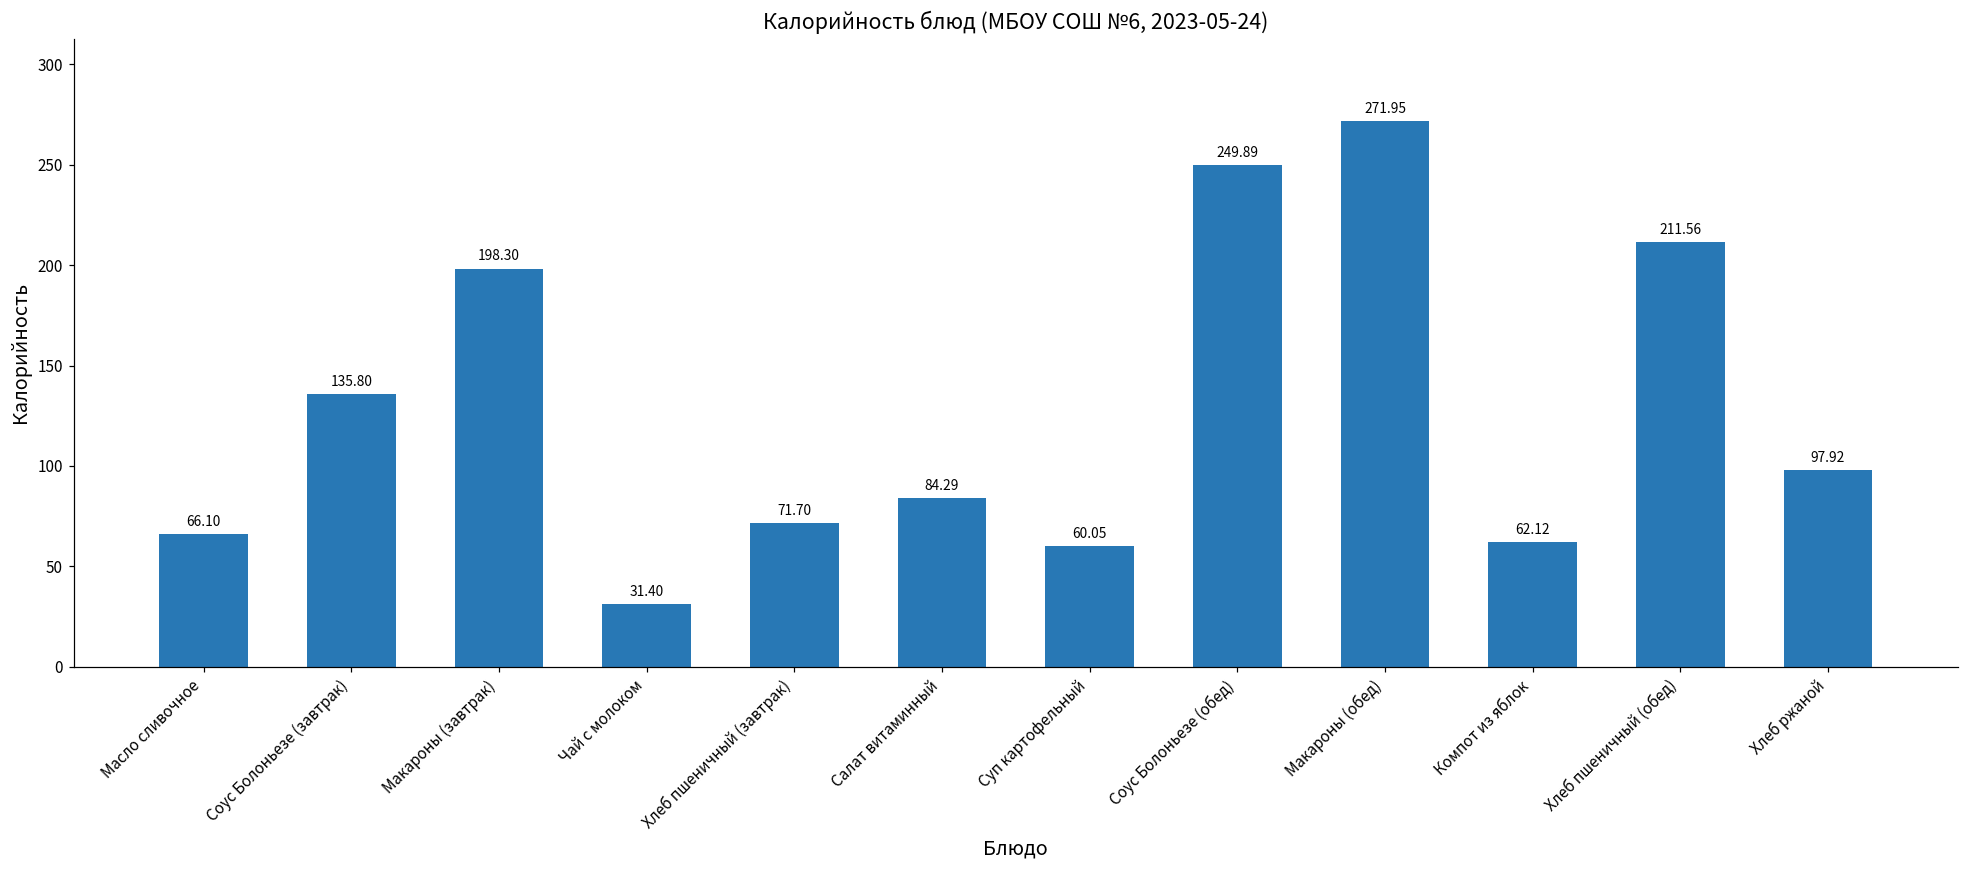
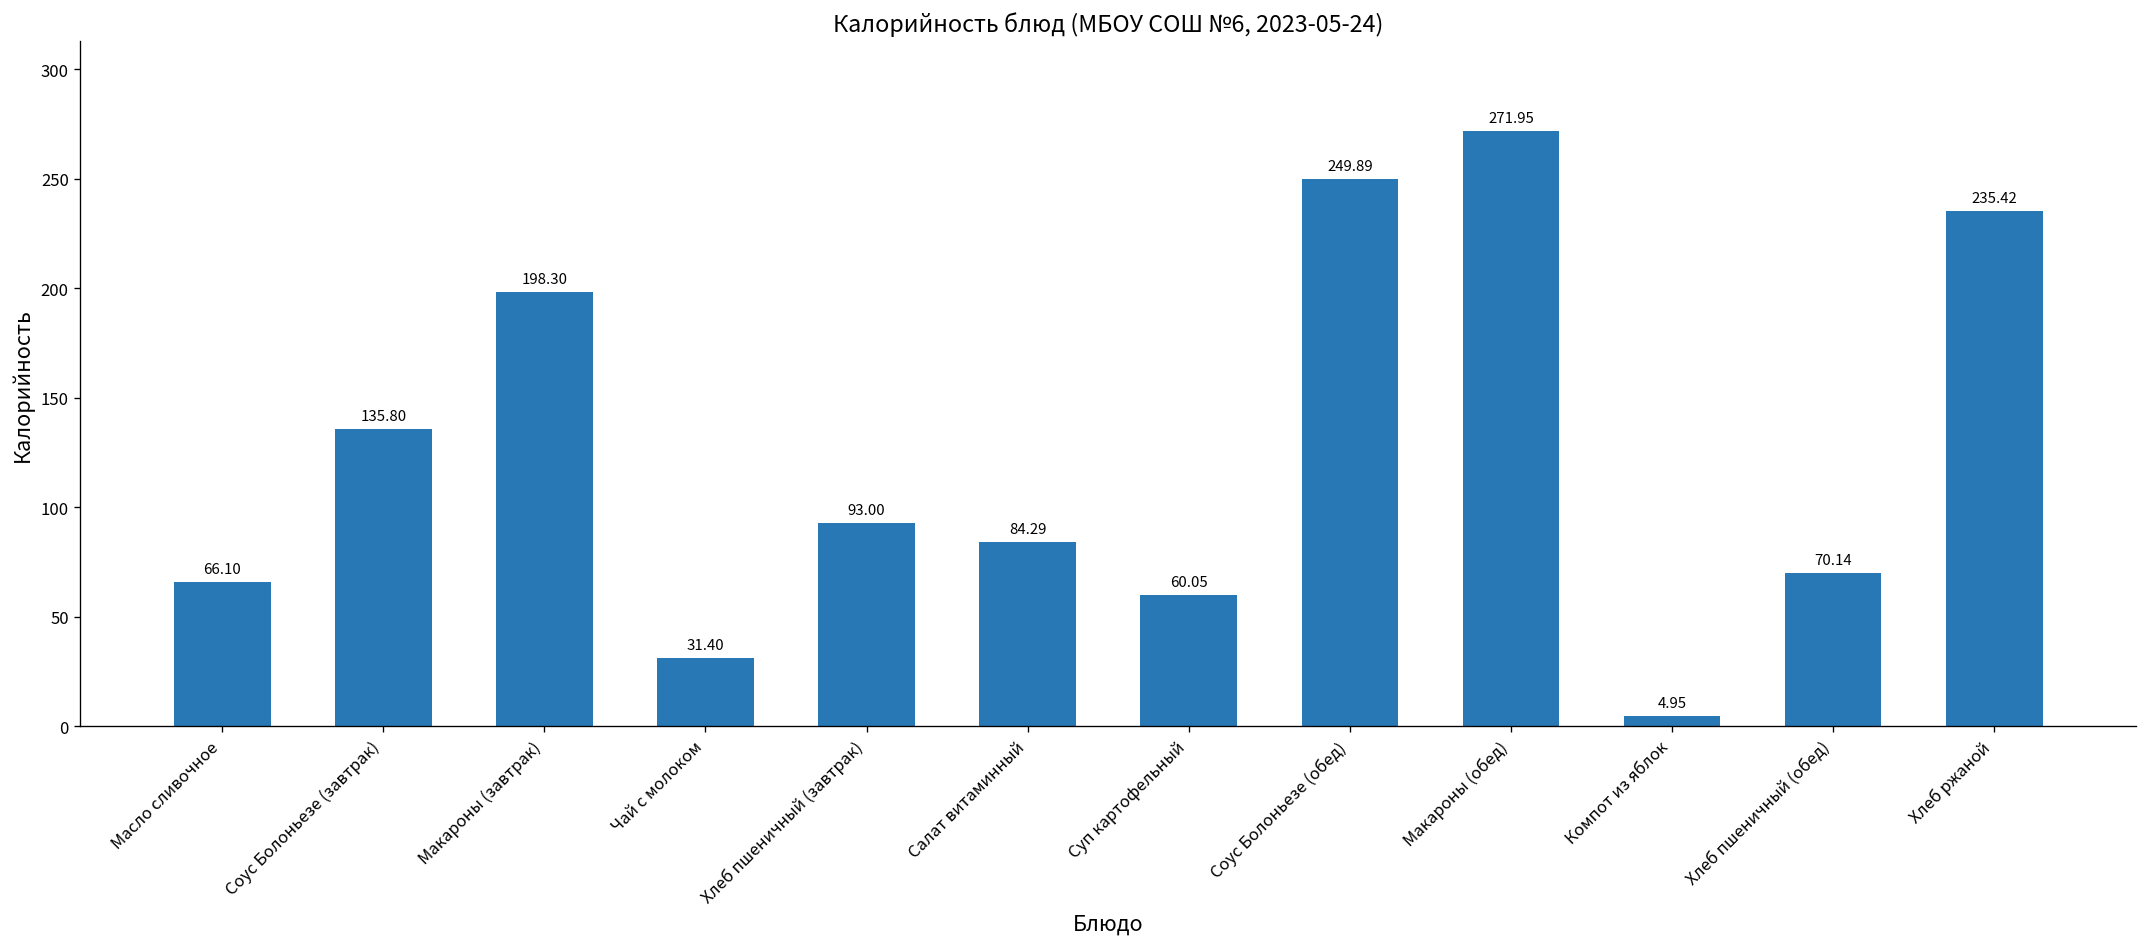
Хлеб пшеничный (завтрак): 71.70 -> 93.00
Компот из яблок: 62.12 -> 4.95
Хлеб пшеничный (обед): 211.56 -> 70.14
Хлеб ржаной: 97.92 -> 235.42
